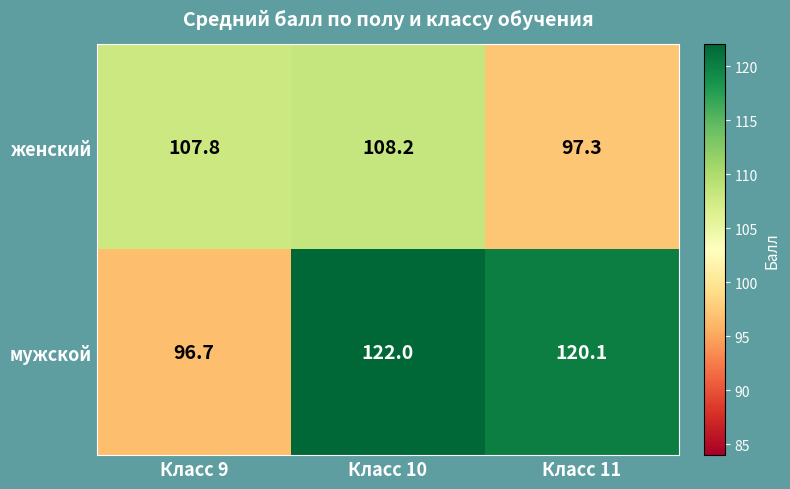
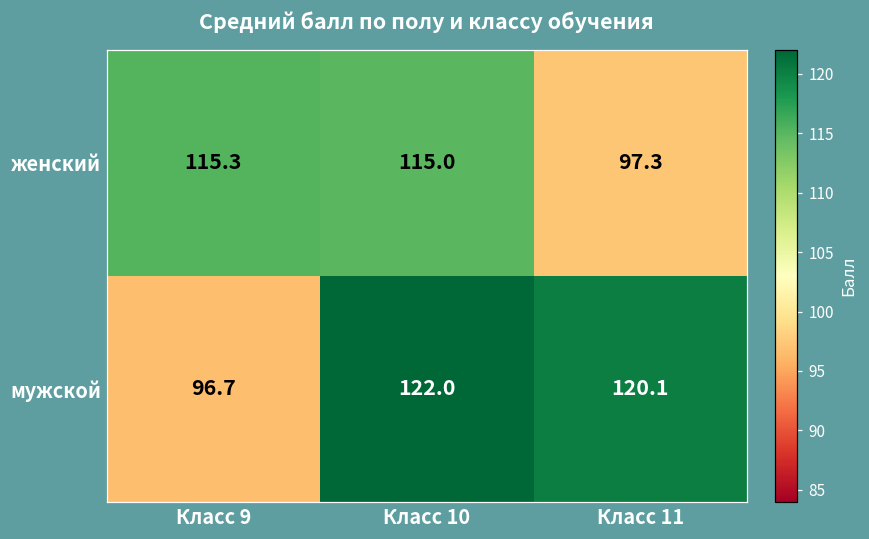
женский, Класс 9: 107.8 -> 115.3
женский, Класс 10: 108.2 -> 115.0
